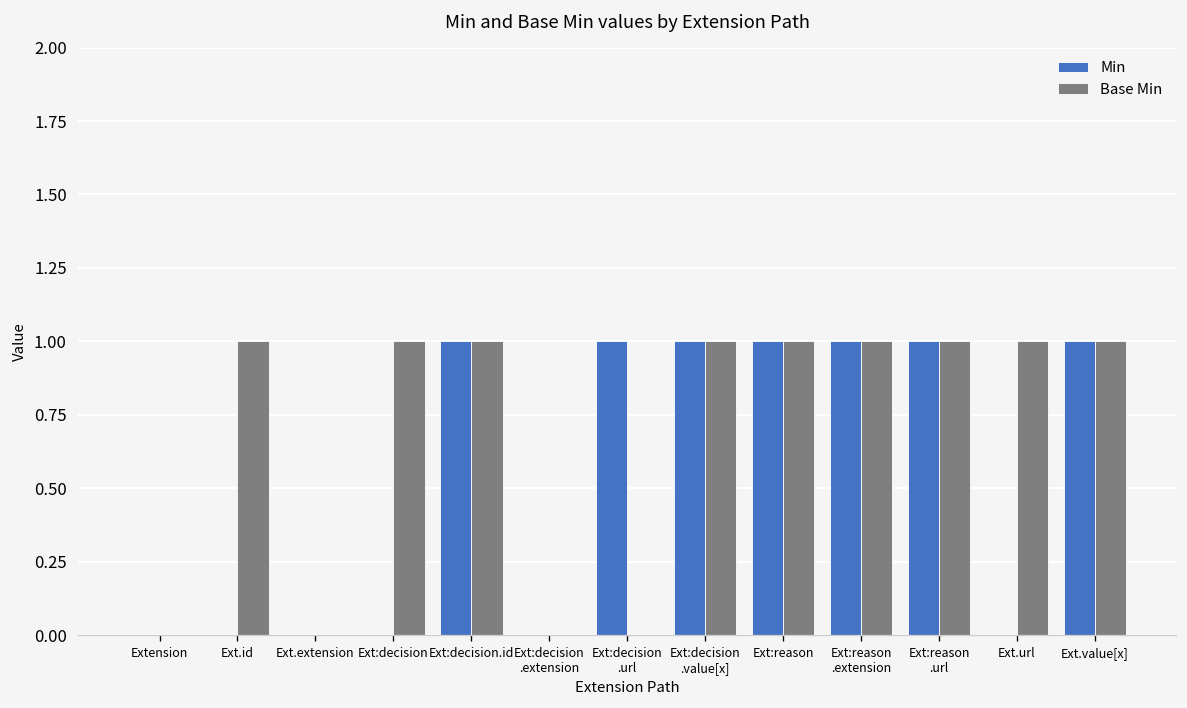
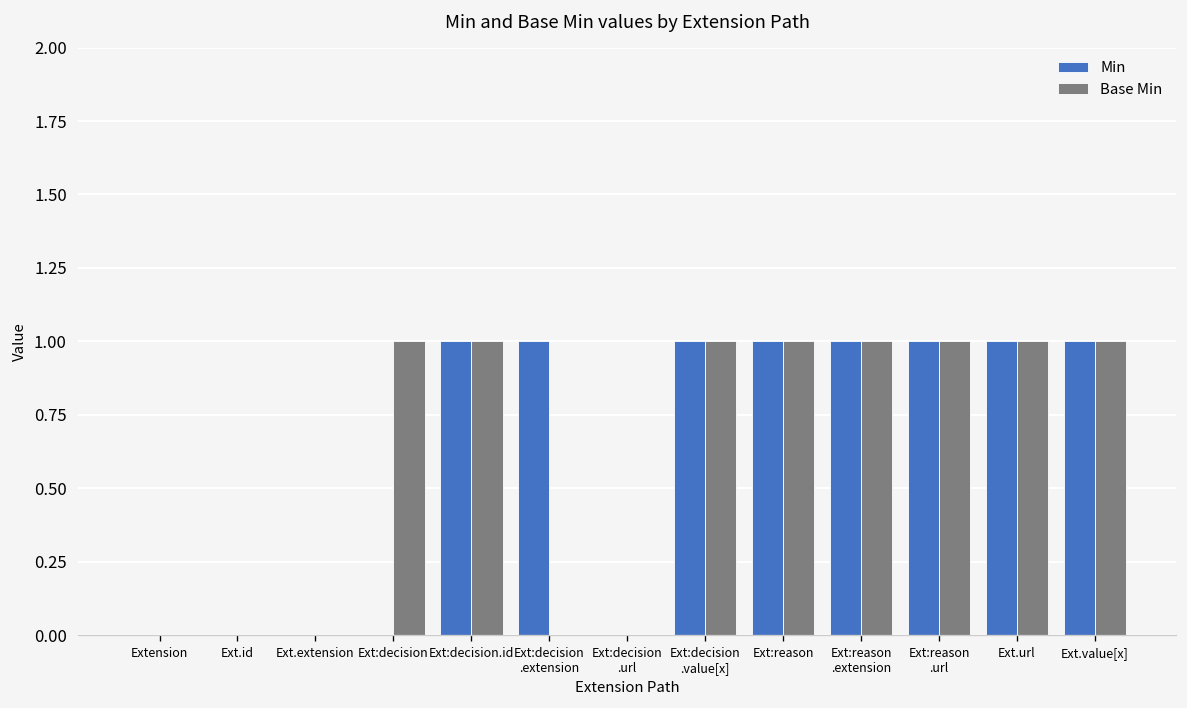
Base Min, Ext.id: 1 -> 0
Min, Ext:decision .extension: 0 -> 1
Min, Ext:decision .url: 1 -> 0
Min, Ext.url: 0 -> 1
